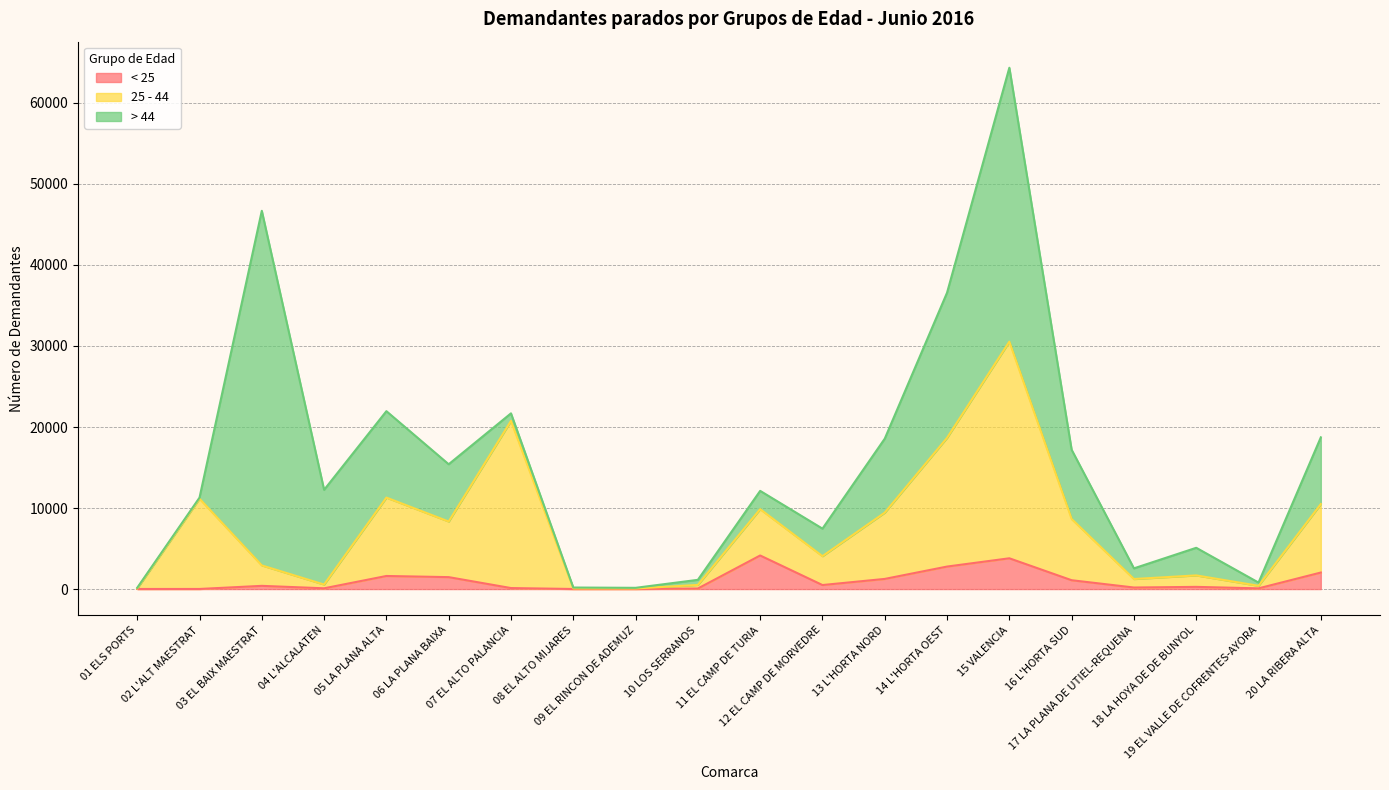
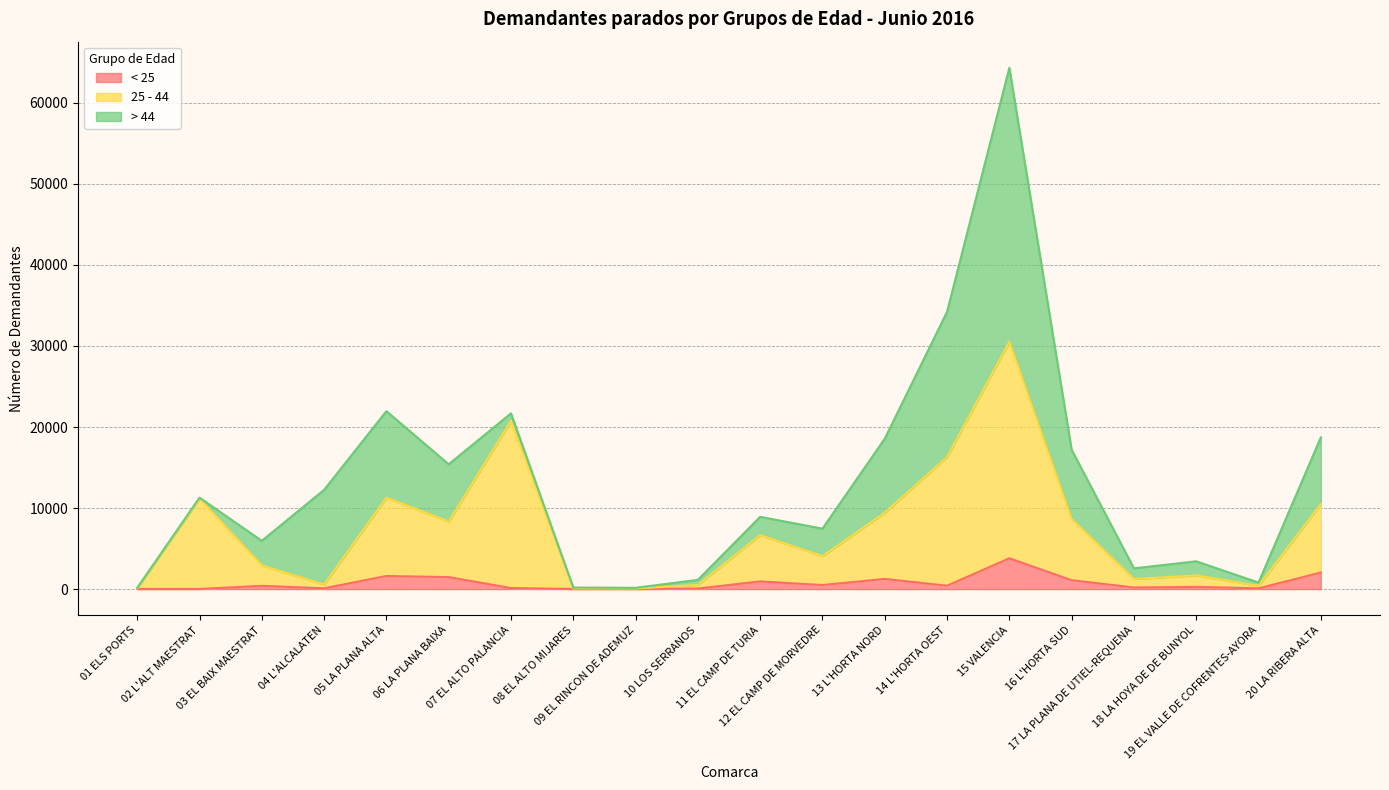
> 44, 03 EL BAIX MAESTRAT: 44000 -> 3000
< 25, 11 EL CAMP DE TURIA: 4000 -> 1000
< 25, 14 L'HORTA OEST: 3000 -> 0
> 44, 18 LA HOYA DE DE BUNYOL: 3000 -> 2000
